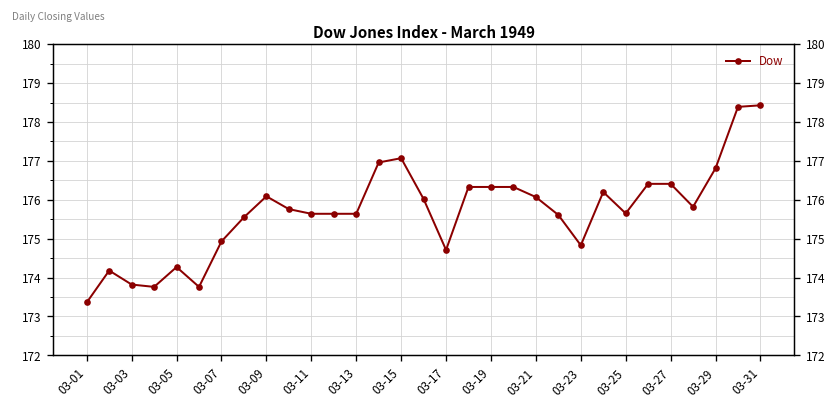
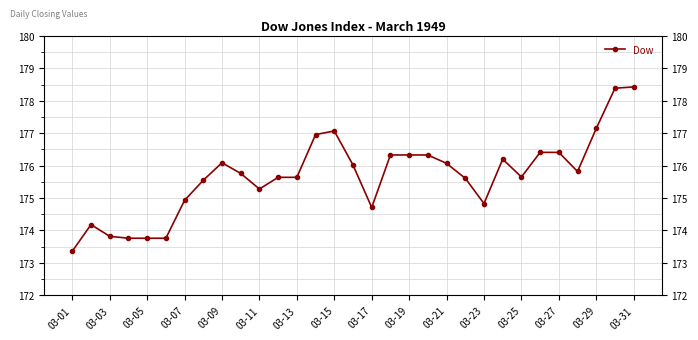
03-05: 174.3 -> 173.8
03-11: 175.6 -> 175.3
03-29: 176.8 -> 177.2
